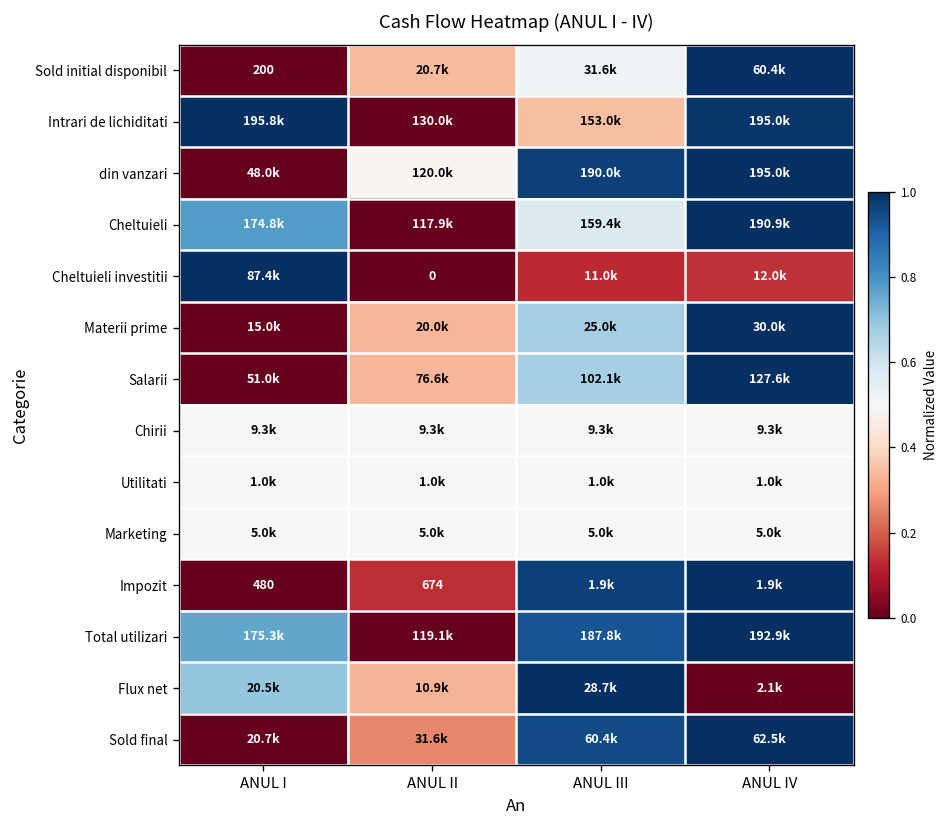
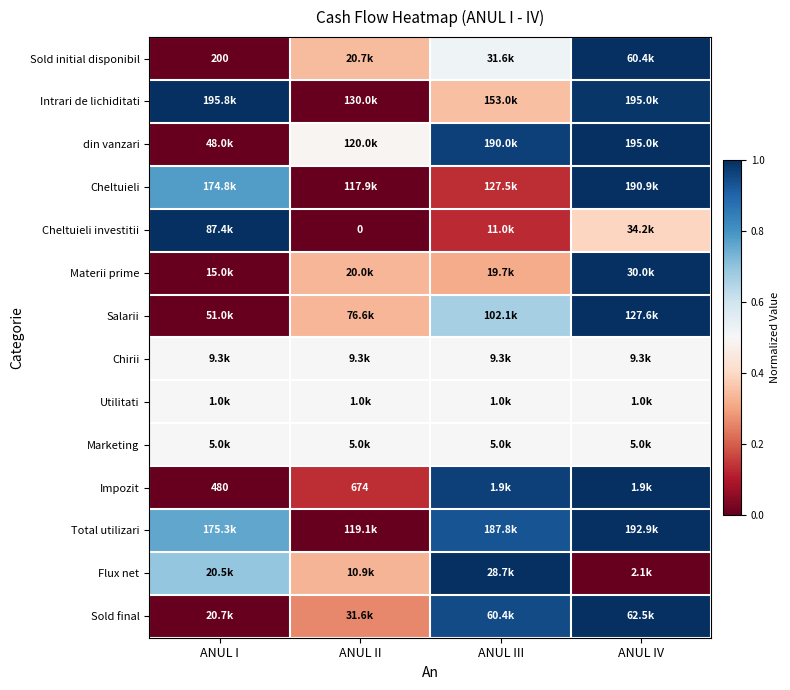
Cheltuieli, ANUL III: 159.4k -> 127.5k
Cheltuieli investitii, ANUL IV: 12.0k -> 34.2k
Materii prime, ANUL III: 25.0k -> 19.7k
